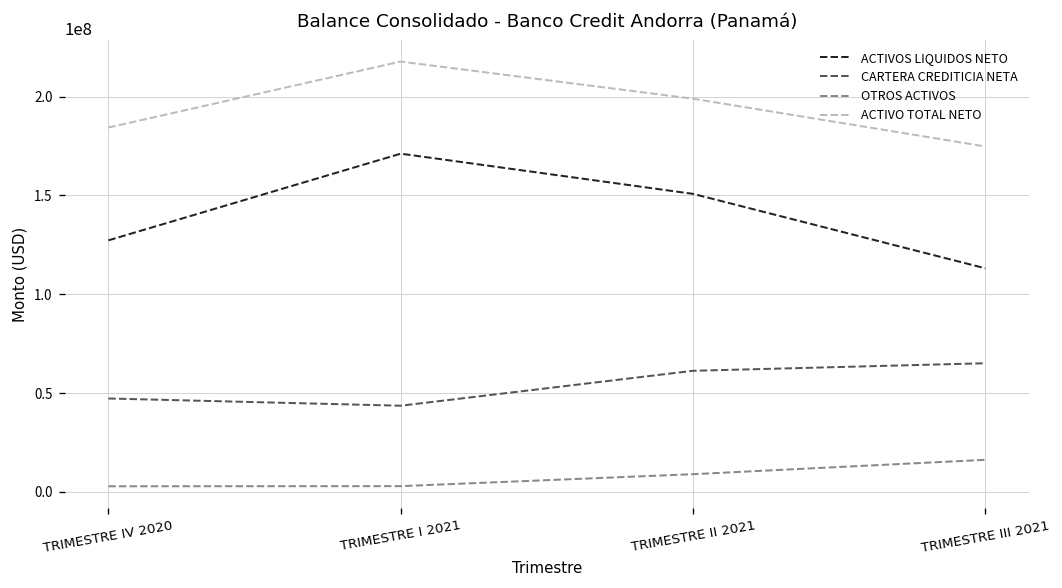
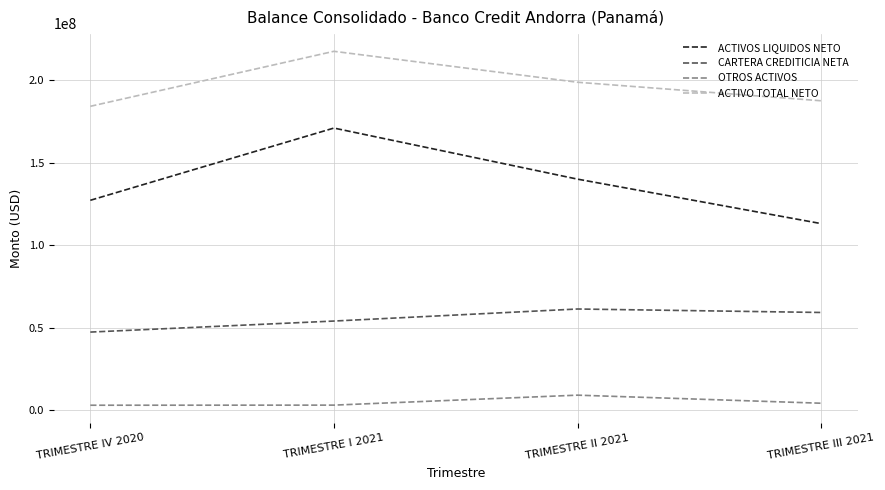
CARTERA CREDITICIA NETA, TRIMESTRE I 2021: 44000000 -> 54000000
ACTIVOS LIQUIDOS NETO, TRIMESTRE II 2021: 151000000 -> 140000000
CARTERA CREDITICIA NETA, TRIMESTRE III 2021: 65000000 -> 59000000
OTROS ACTIVOS, TRIMESTRE III 2021: 16000000 -> 4000000
ACTIVO TOTAL NETO, TRIMESTRE III 2021: 175000000 -> 188000000
